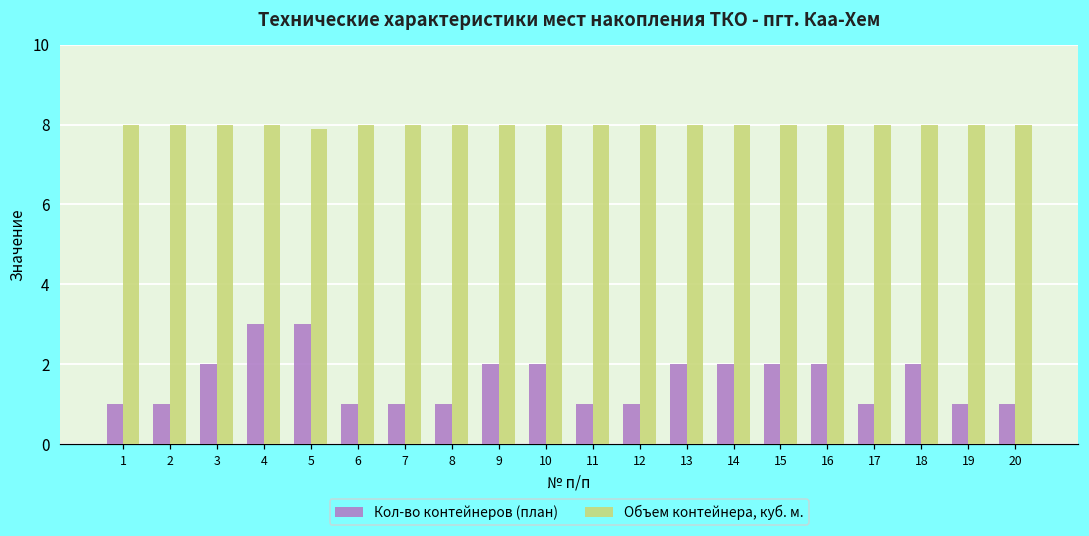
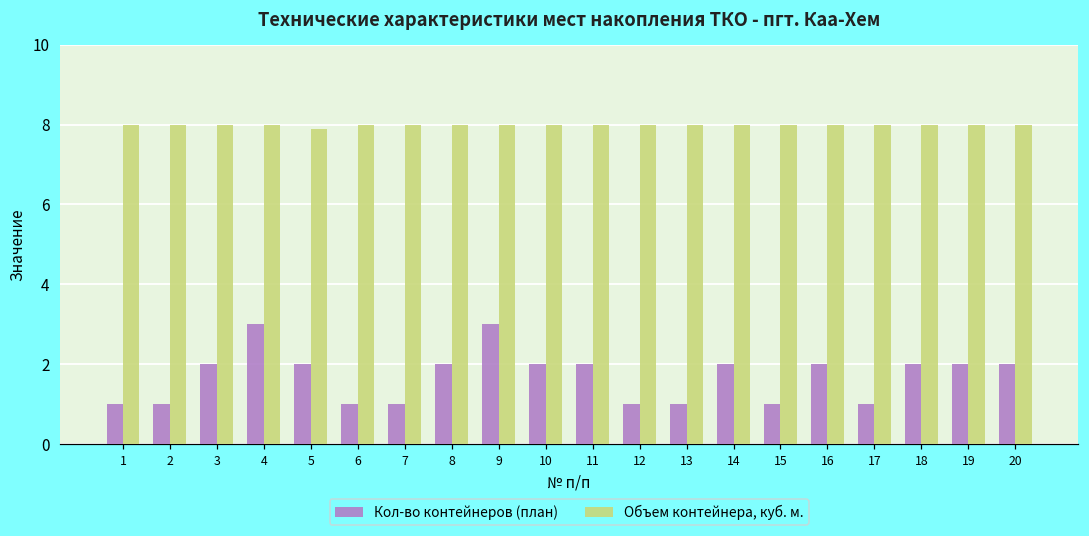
Кол-во контейнеров (план), 5: 3 -> 2
Кол-во контейнеров (план), 8: 1 -> 2
Кол-во контейнеров (план), 9: 2 -> 3
Кол-во контейнеров (план), 11: 1 -> 2
Кол-во контейнеров (план), 13: 2 -> 1
Кол-во контейнеров (план), 15: 2 -> 1
Кол-во контейнеров (план), 19: 1 -> 2
Кол-во контейнеров (план), 20: 1 -> 2
